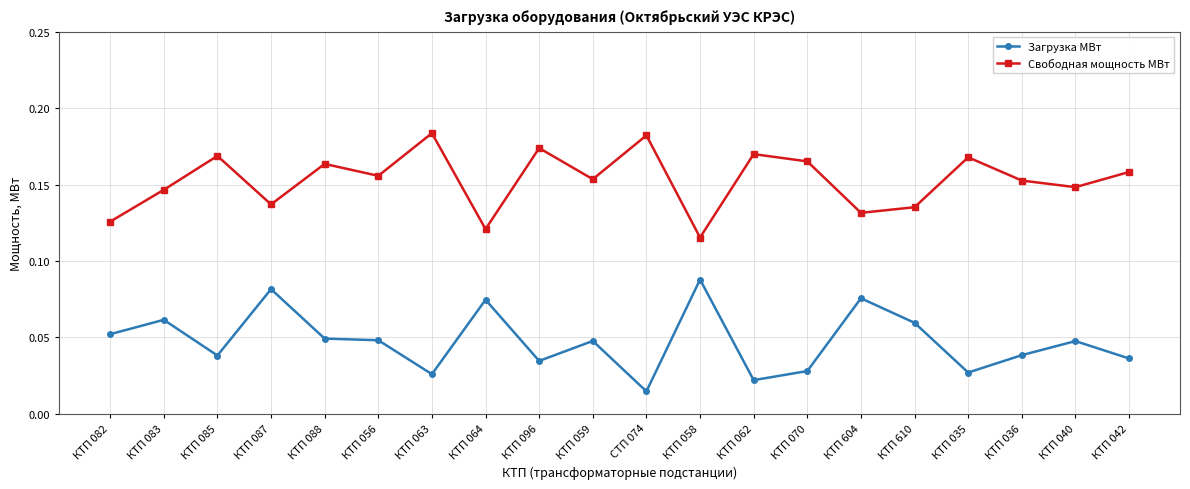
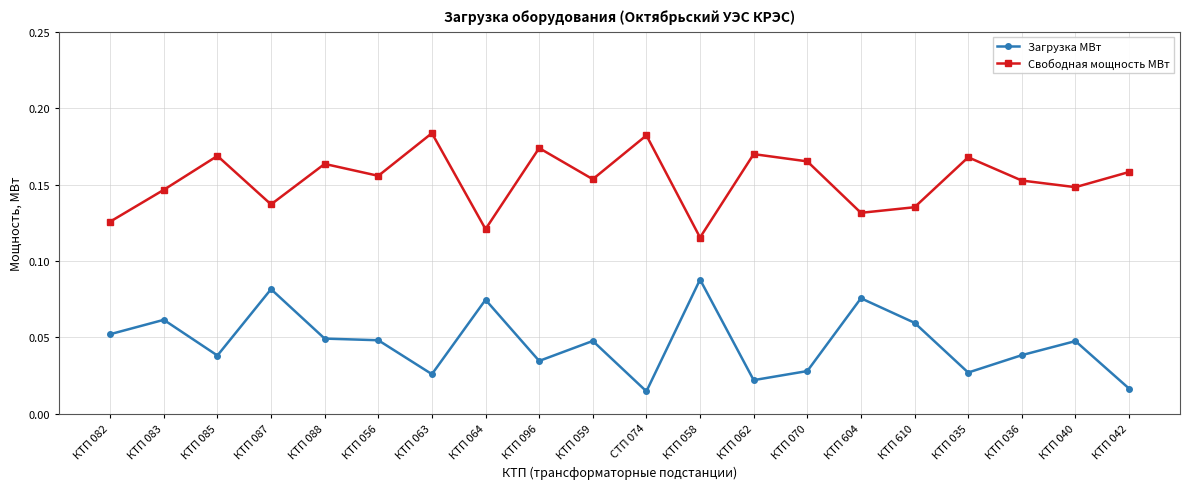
Загрузка МВт, КТП 042: 0.036 -> 0.016
